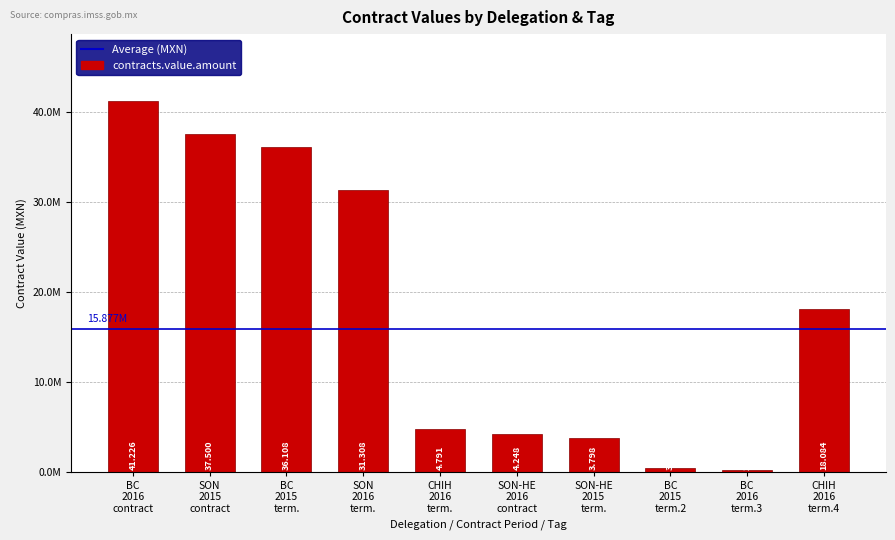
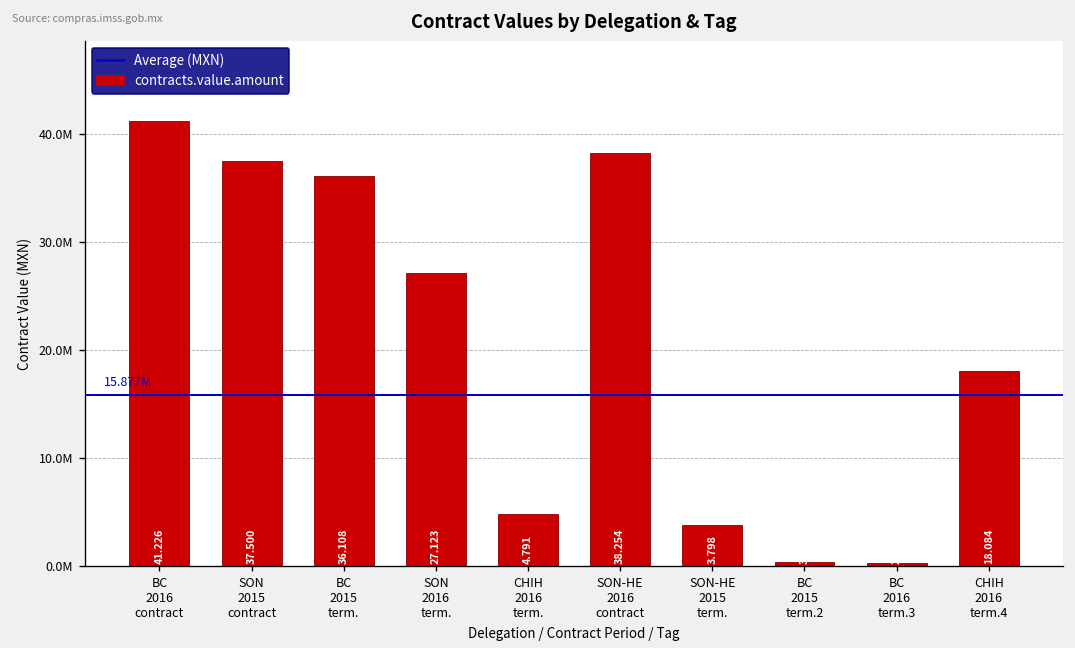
SON 2016 term.: 31.308 -> 27.123
SON-HE 2016 contract: 4.248 -> 38.254
